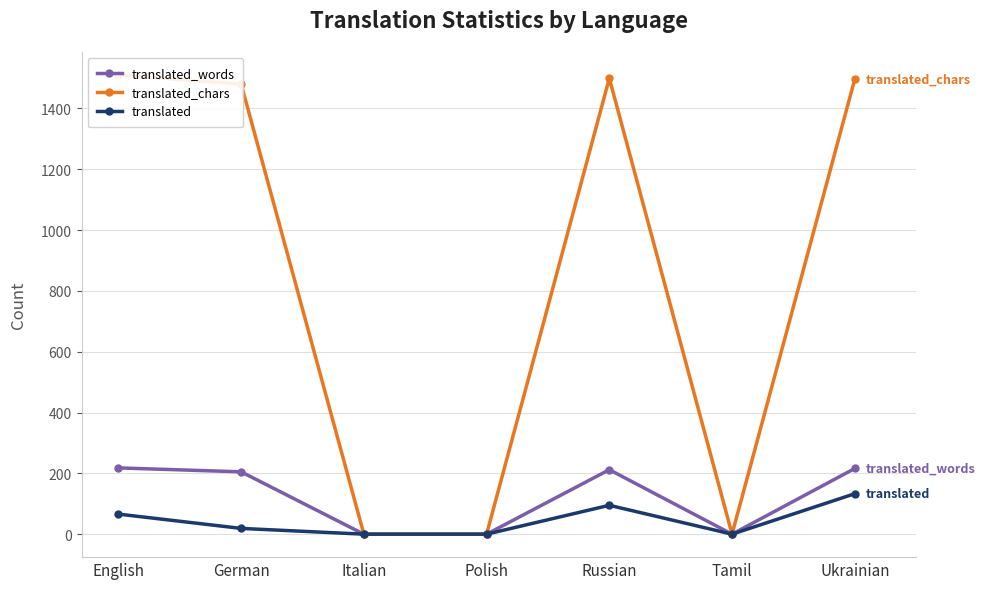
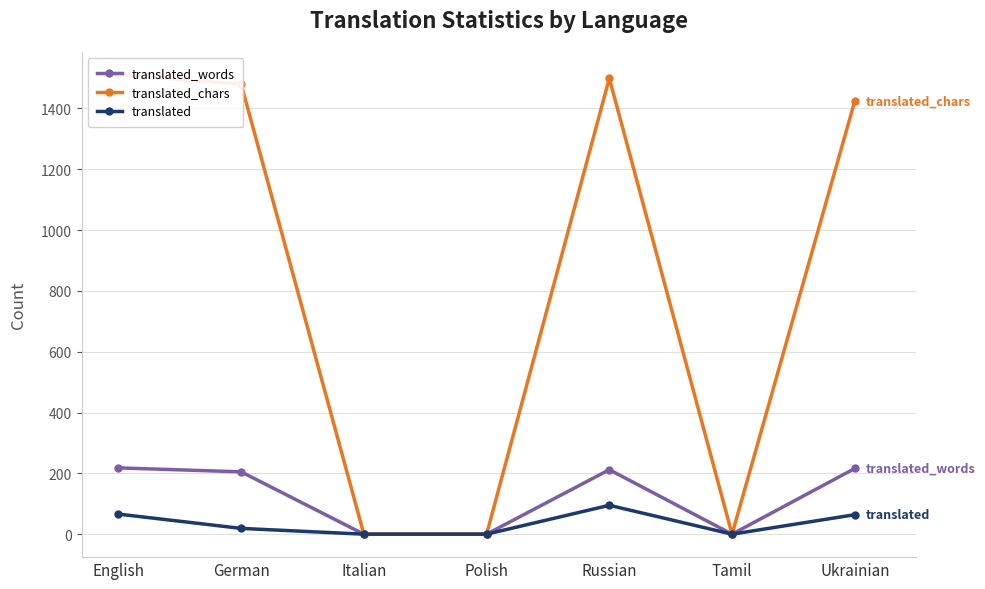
translated_chars, Ukrainian: 1500 -> 1420
translated, Ukrainian: 130 -> 60
